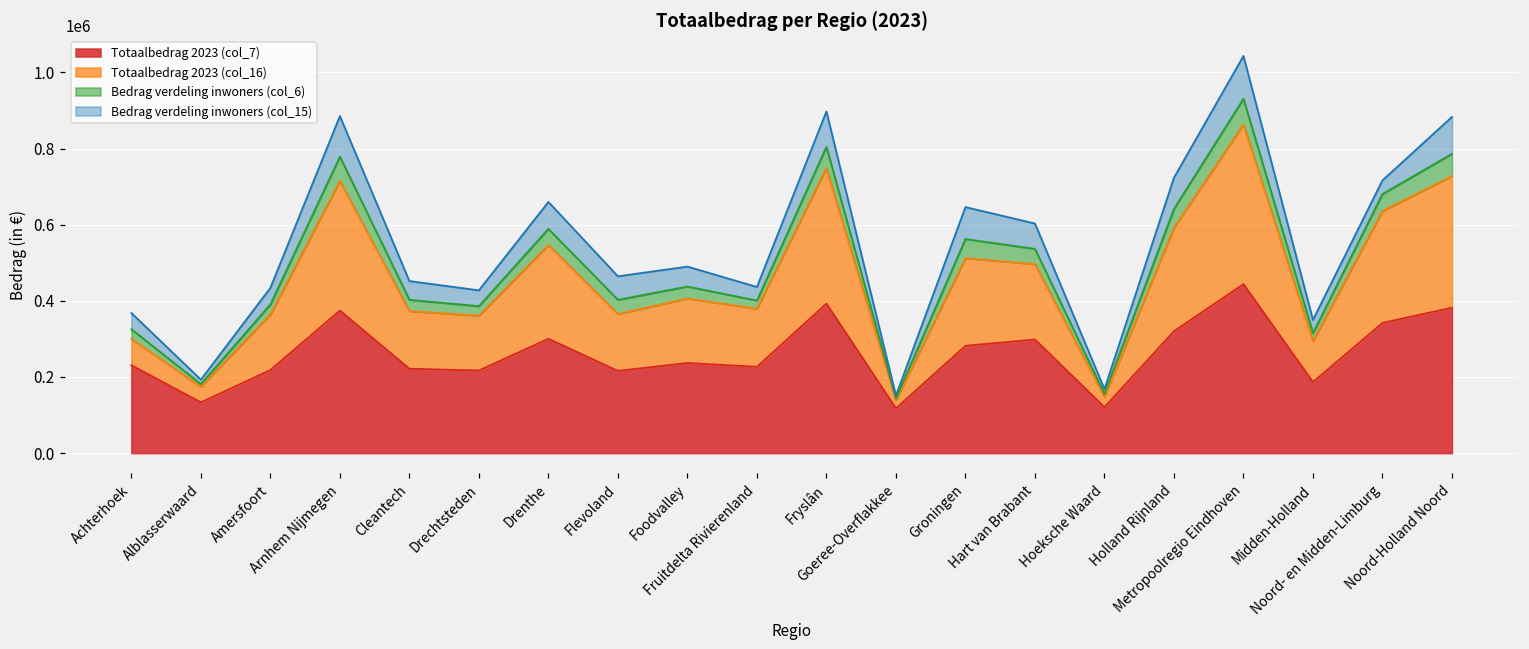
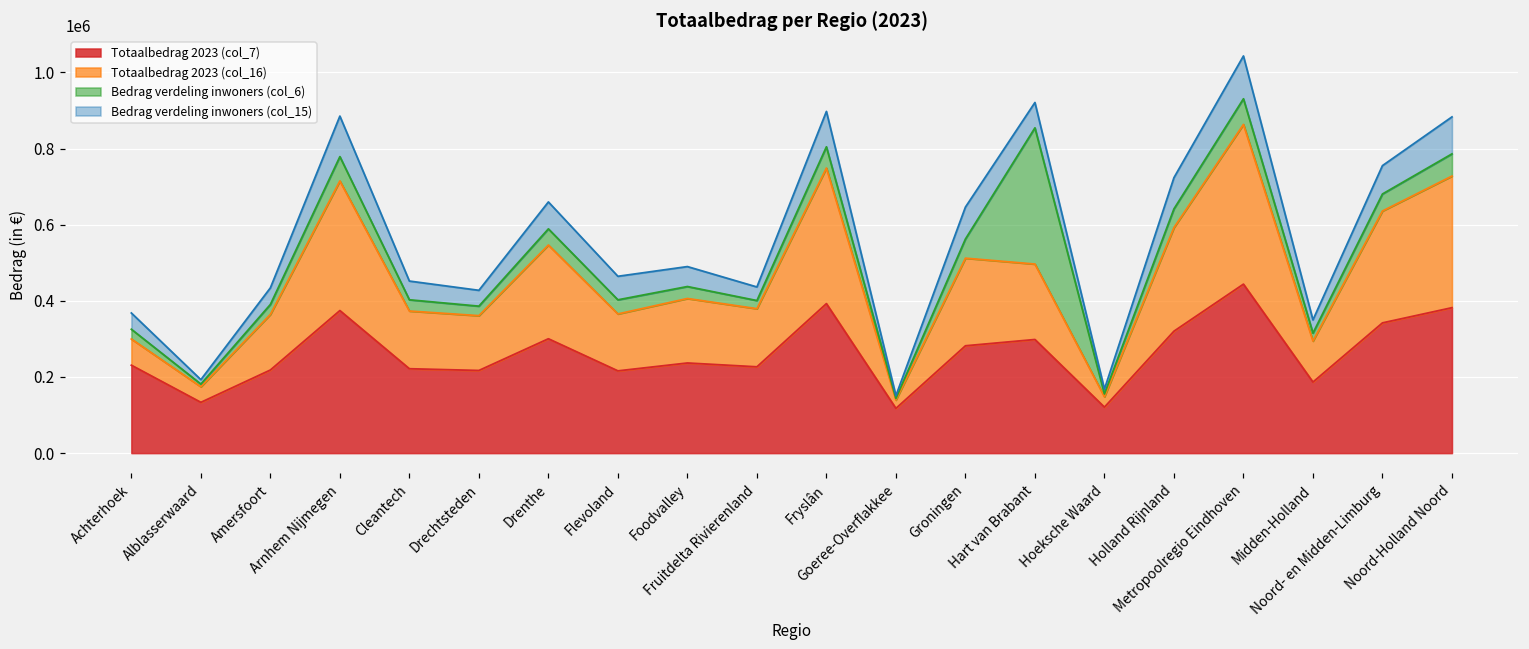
Bedrag verdeling inwoners (col_6), Hart van Brabant: 40000 -> 360000
Bedrag verdeling inwoners (col_15), Noord- en Midden-Limburg: 40000 -> 70000
